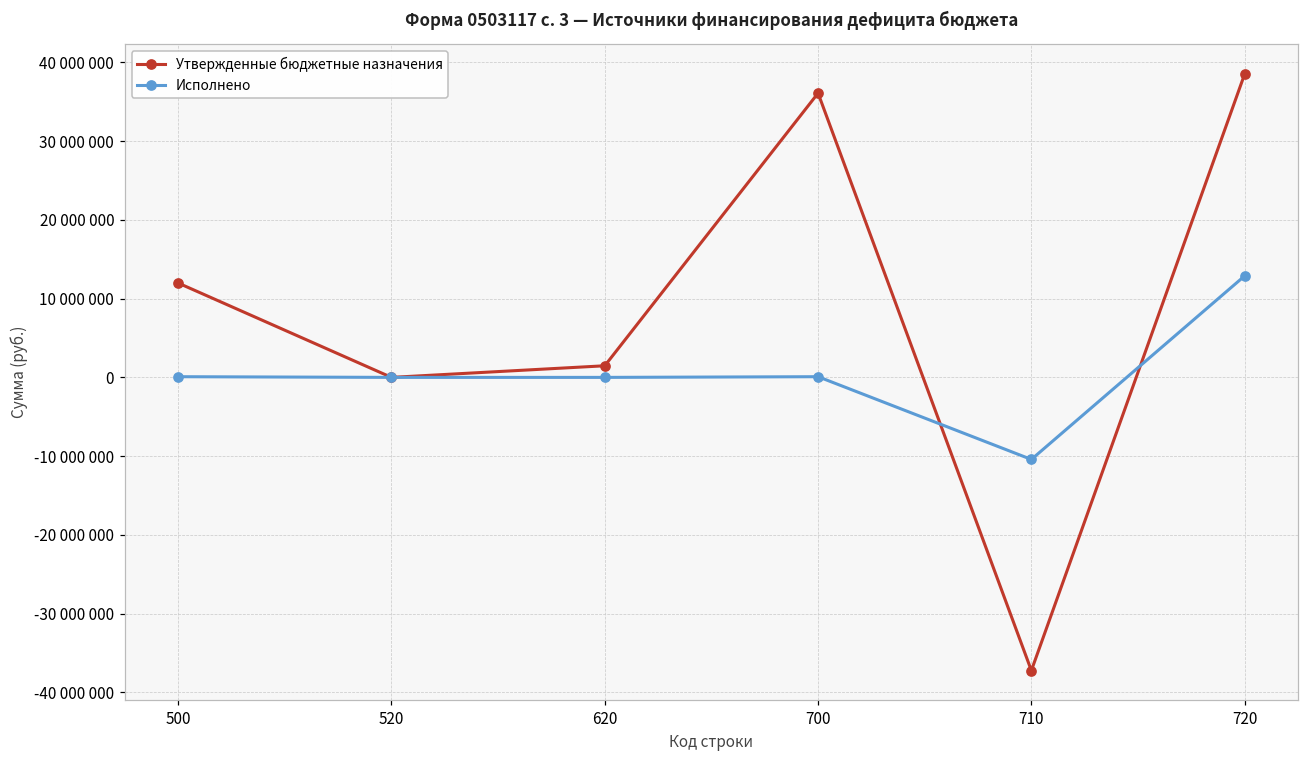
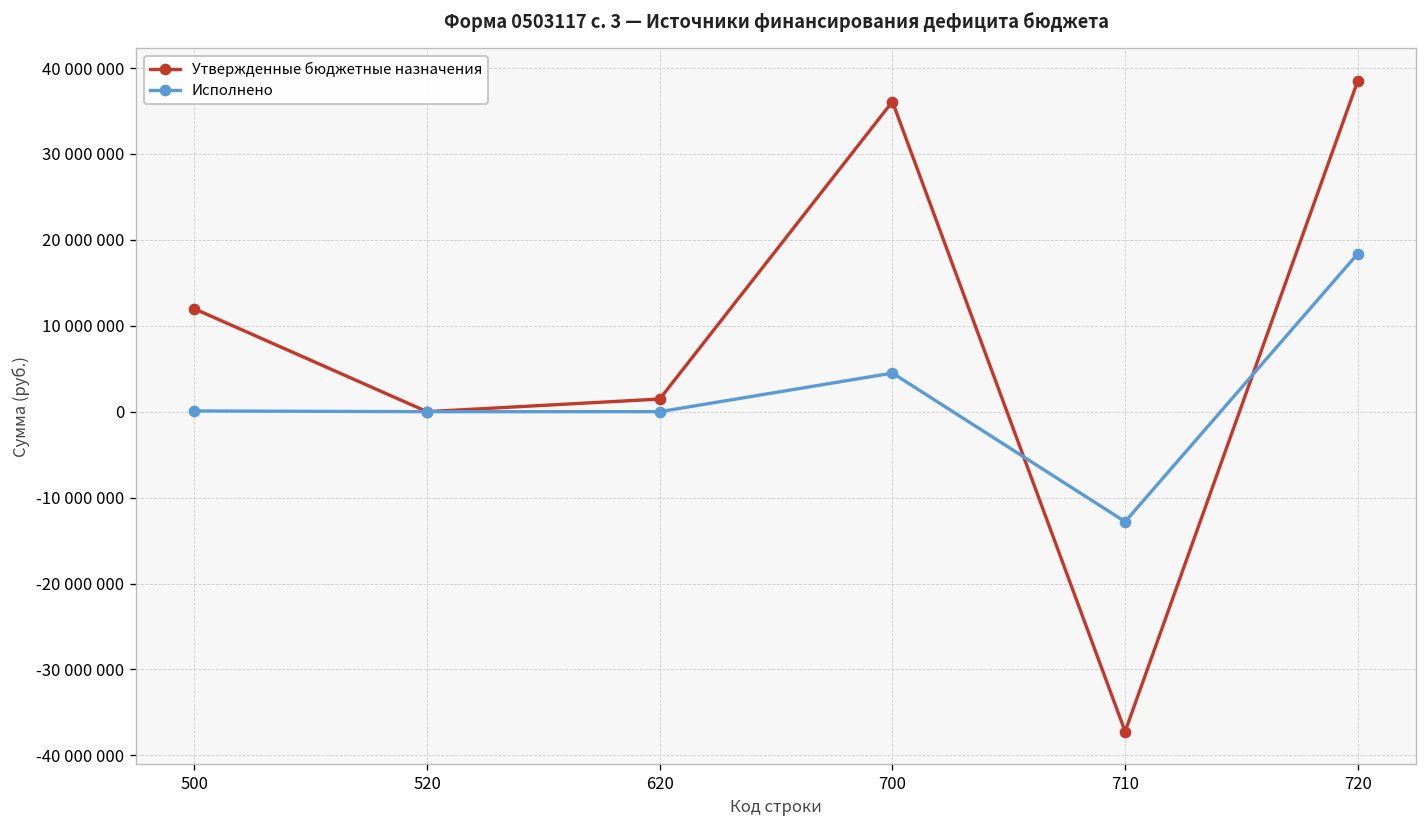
Исполнено, 700: 0 -> 4000000
Исполнено, 710: -10000000 -> -13000000
Исполнено, 720: 13000000 -> 18000000
